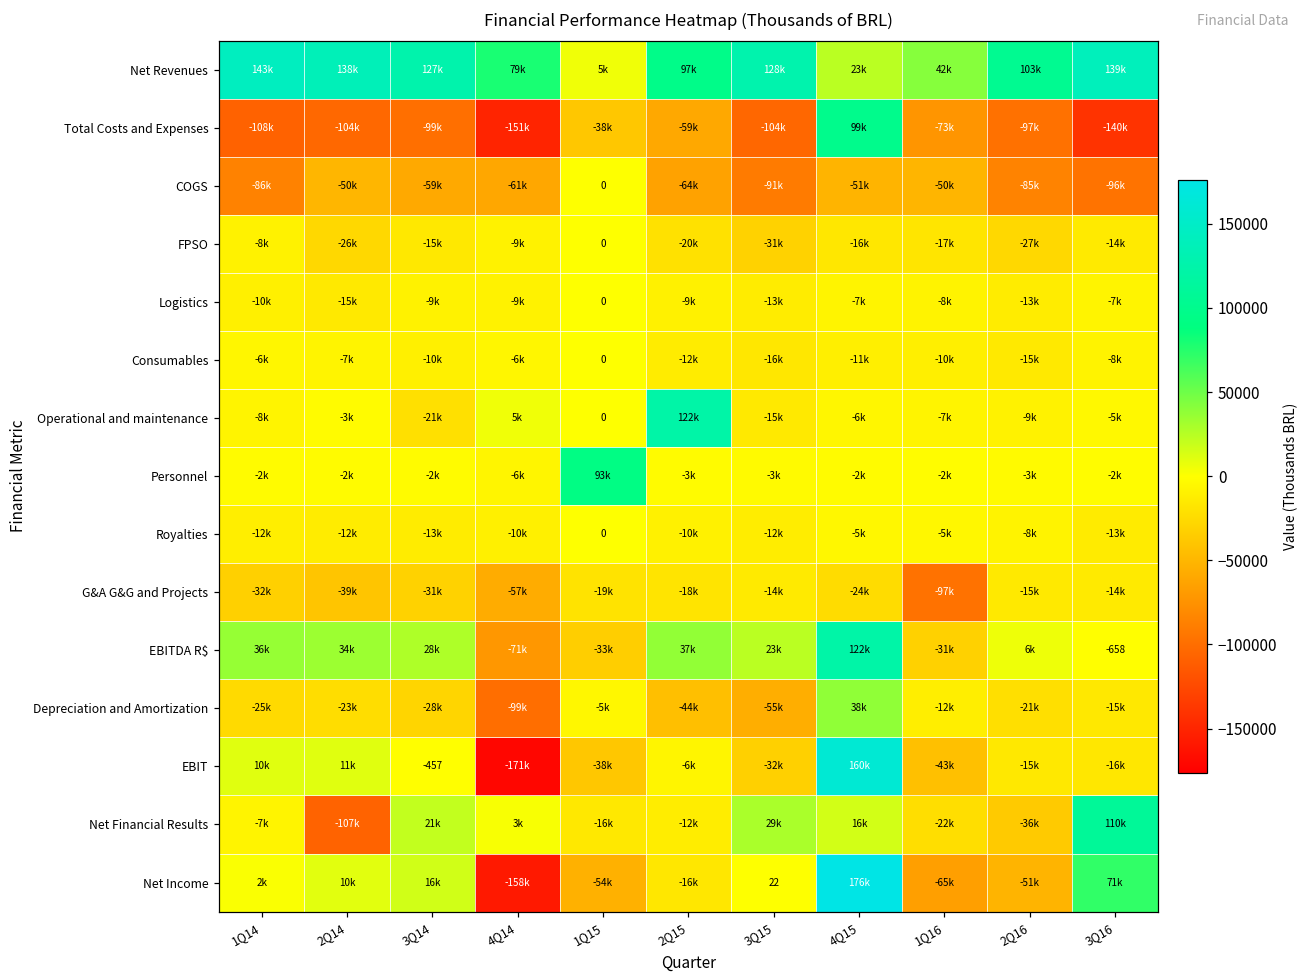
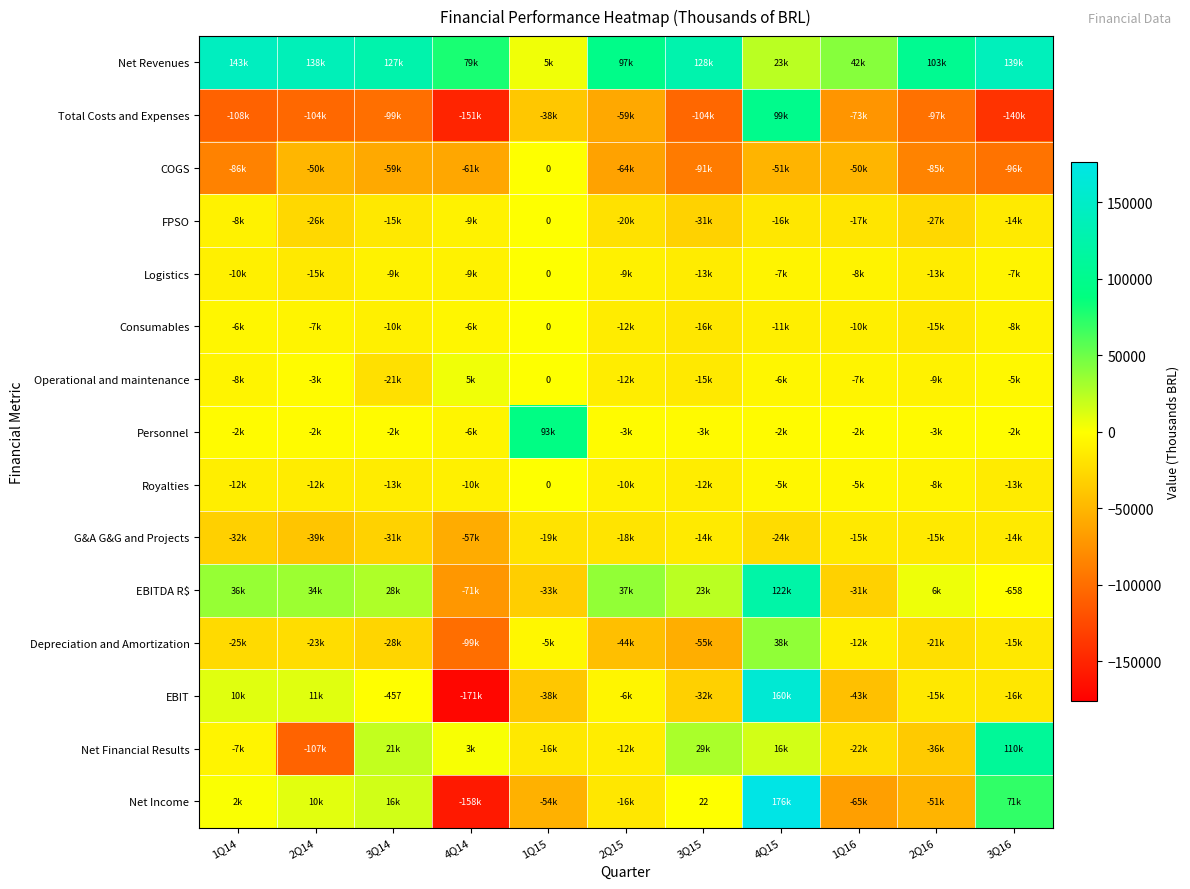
Operational and maintenance, 2Q15: 122k -> -12k
G&A G&G and Projects, 1Q16: -97k -> -15k
